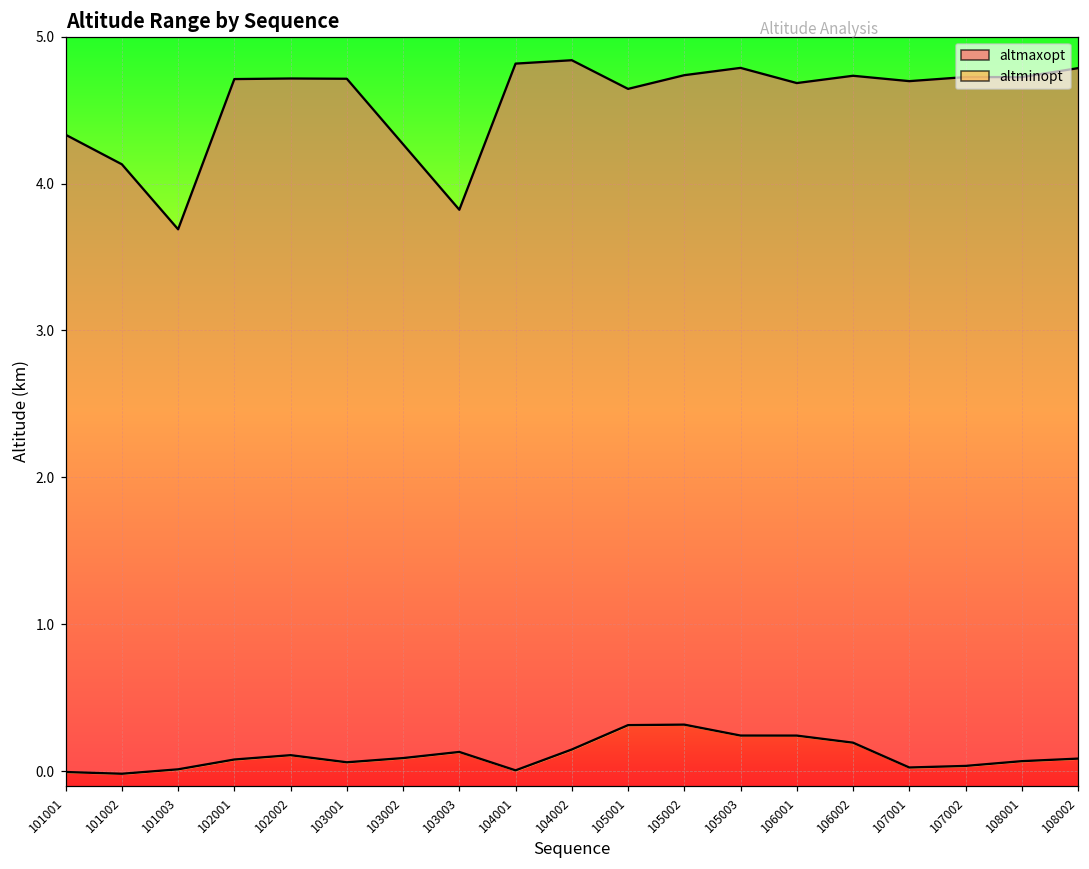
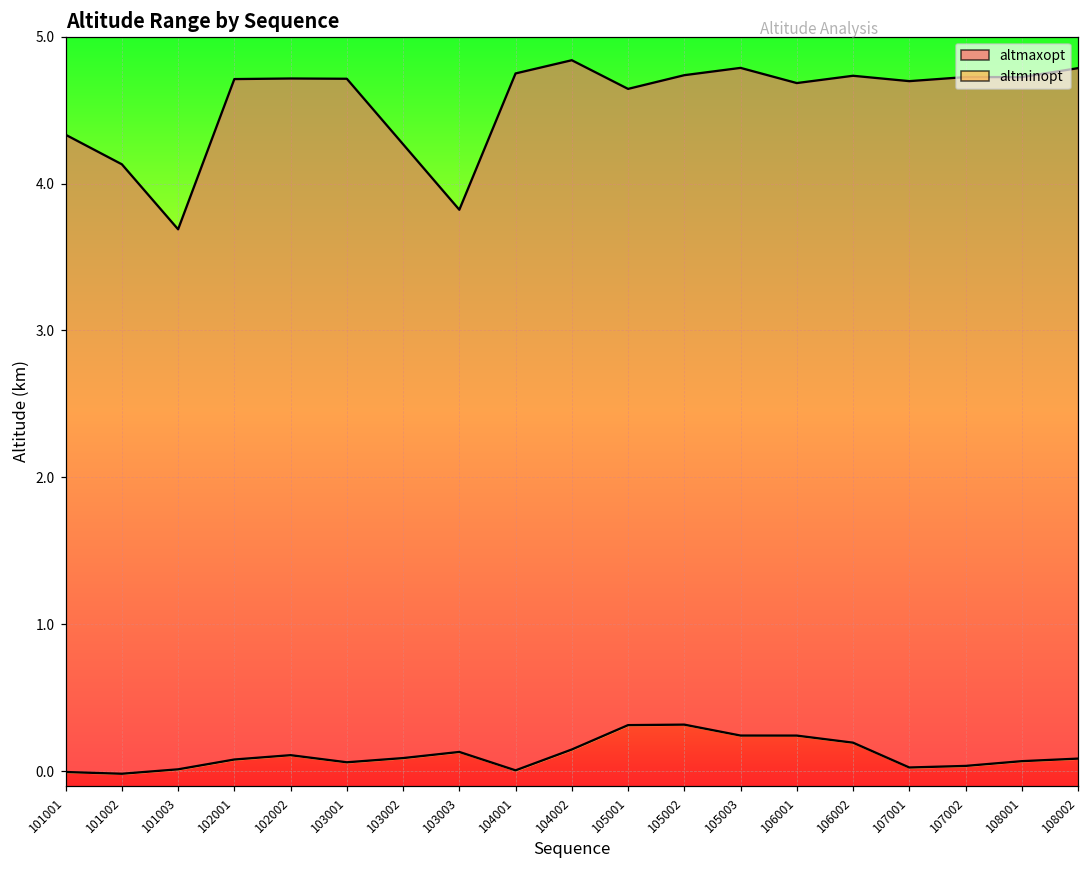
altmaxopt, 104001: 4.82 -> 4.75
